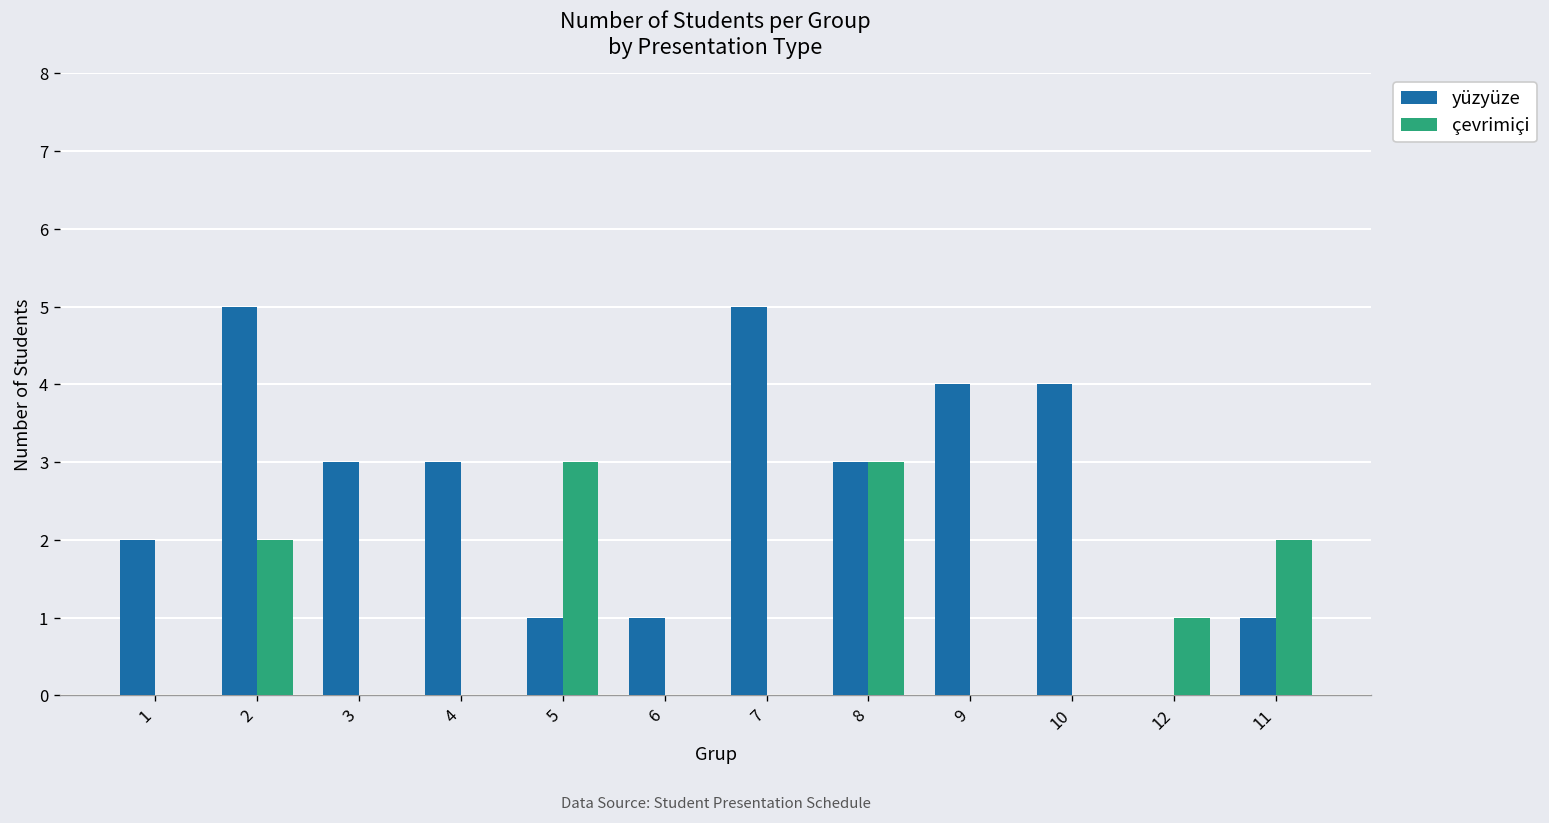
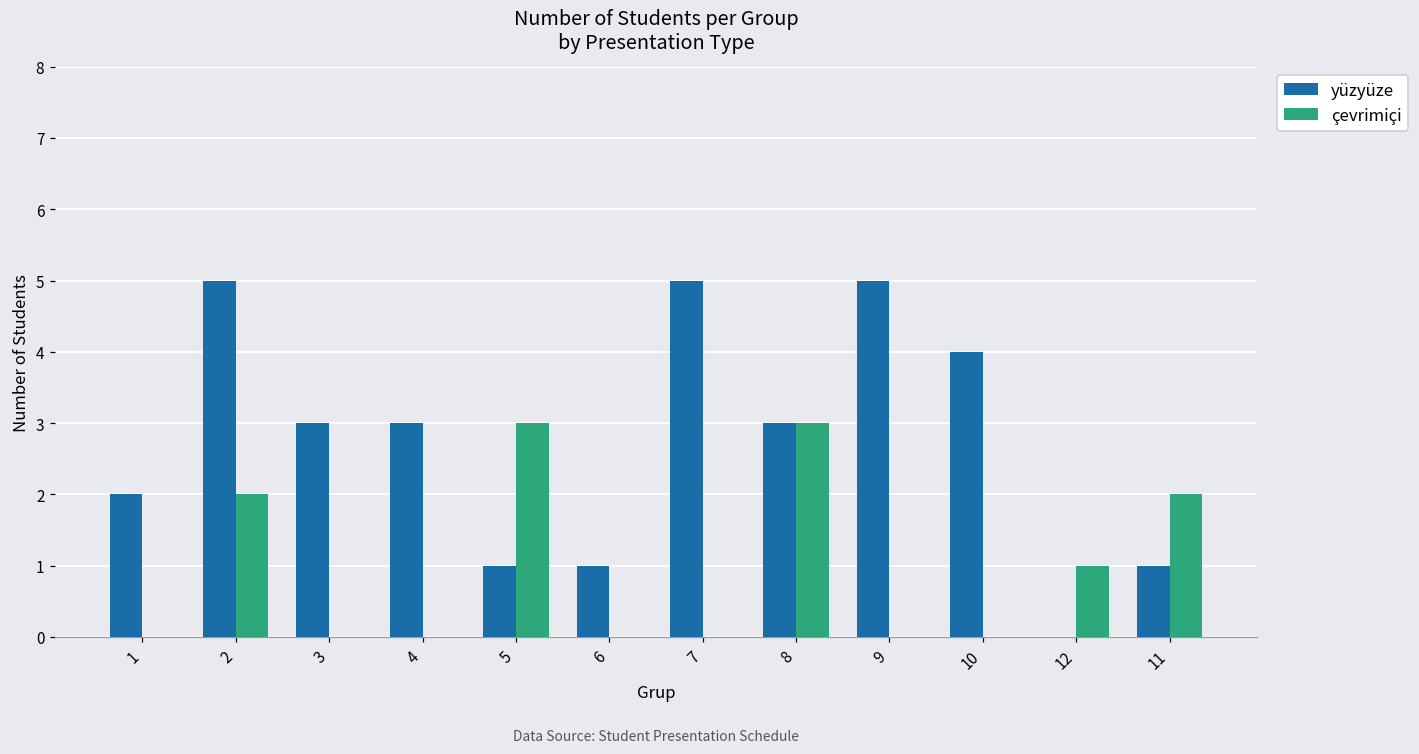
yüzyüze, 9: 4 -> 5
